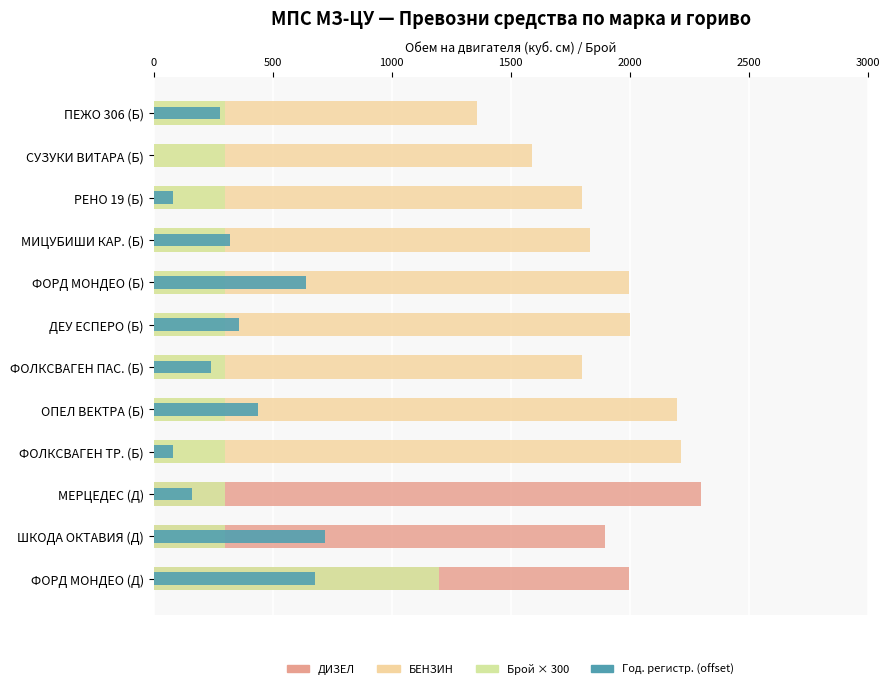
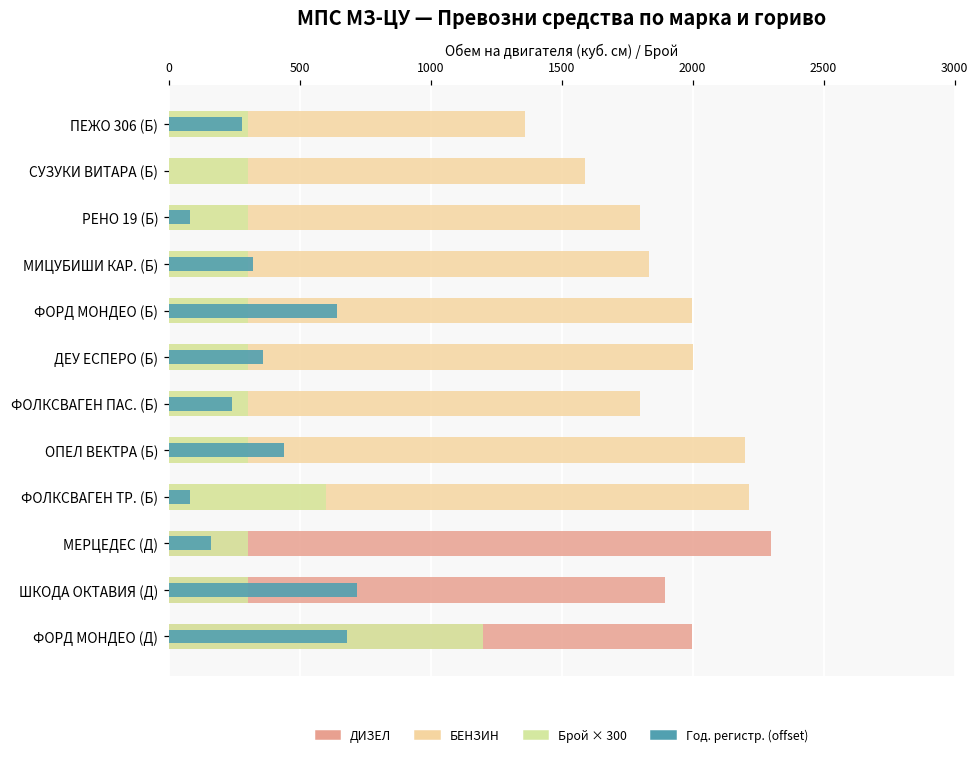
Брой × 300, ФОЛКСВАГЕН ТР. (Б): 300 -> 600
